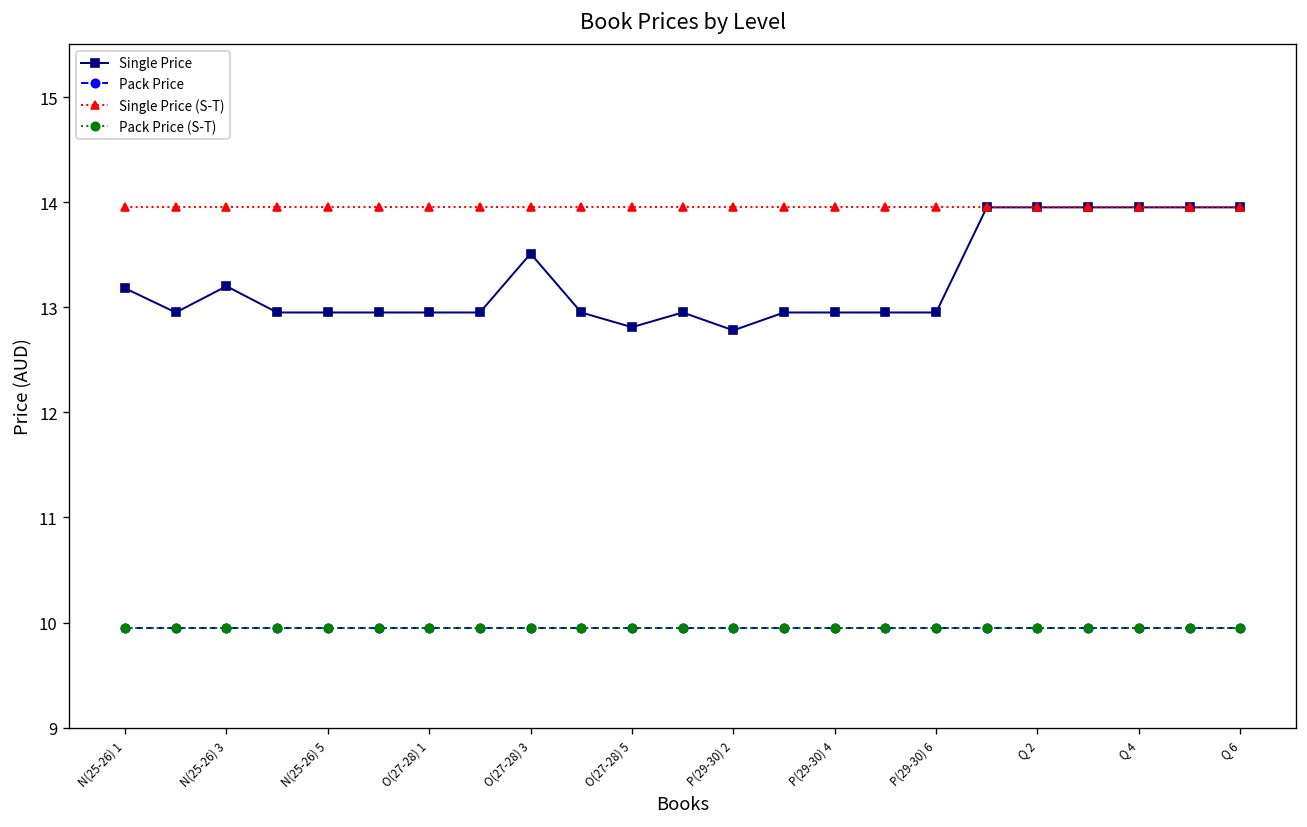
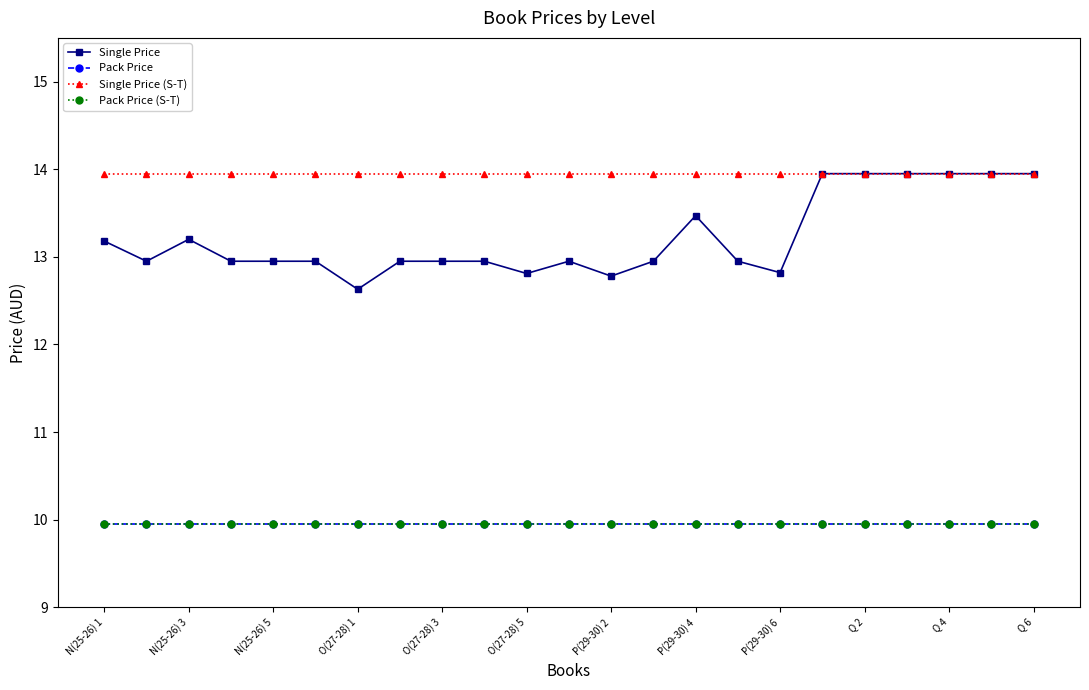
Single Price, O(27-28) 1: 13.0 -> 12.6
Single Price, O(27-28) 3: 13.5 -> 13.0
Single Price, P(29-30) 4: 13.0 -> 13.5
Single Price, P(29-30) 6: 13.0 -> 12.8
